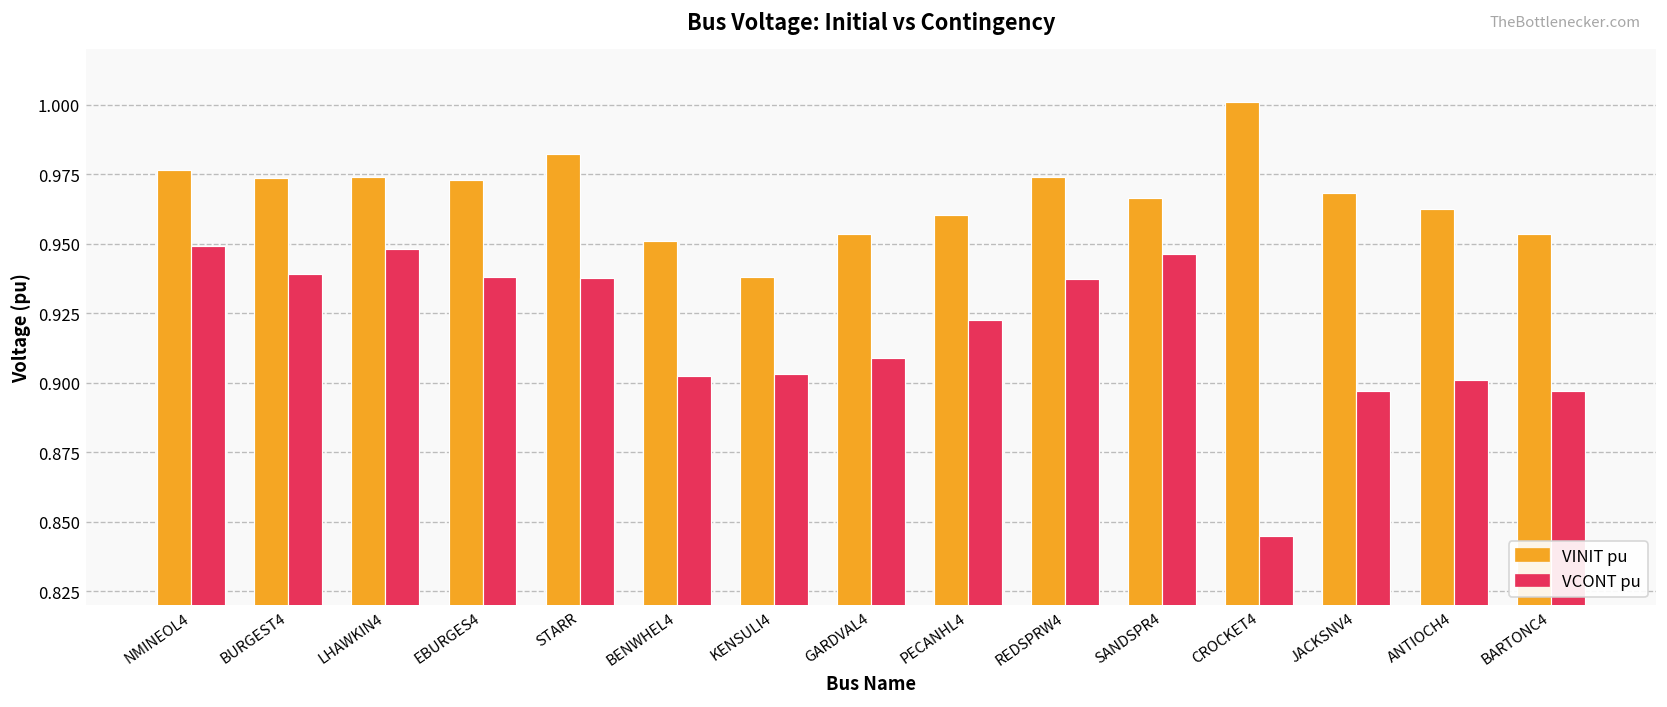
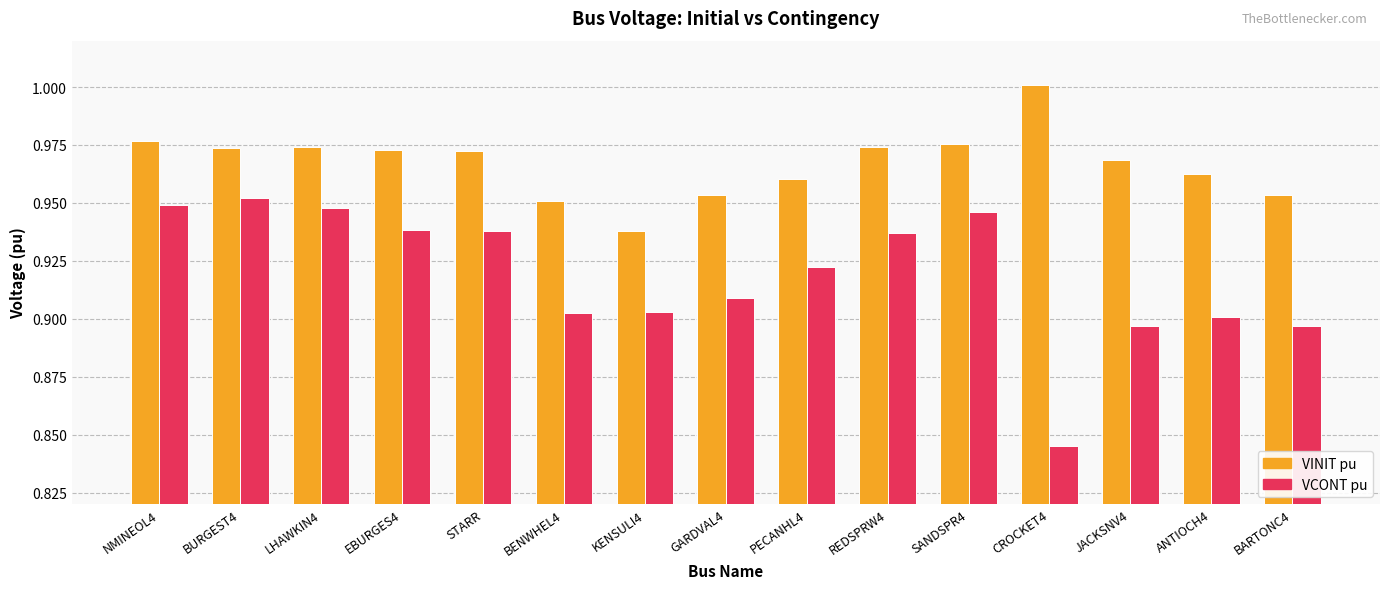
VCONT pu, BURGEST4: 0.939 -> 0.952
VINIT pu, STARR: 0.982 -> 0.972
VINIT pu, SANDSPR4: 0.966 -> 0.975
